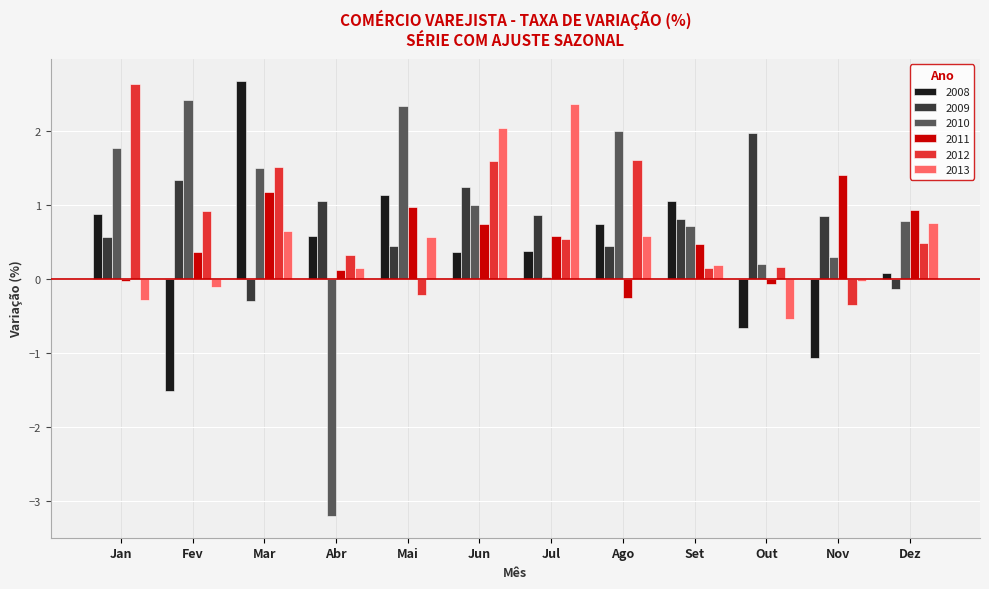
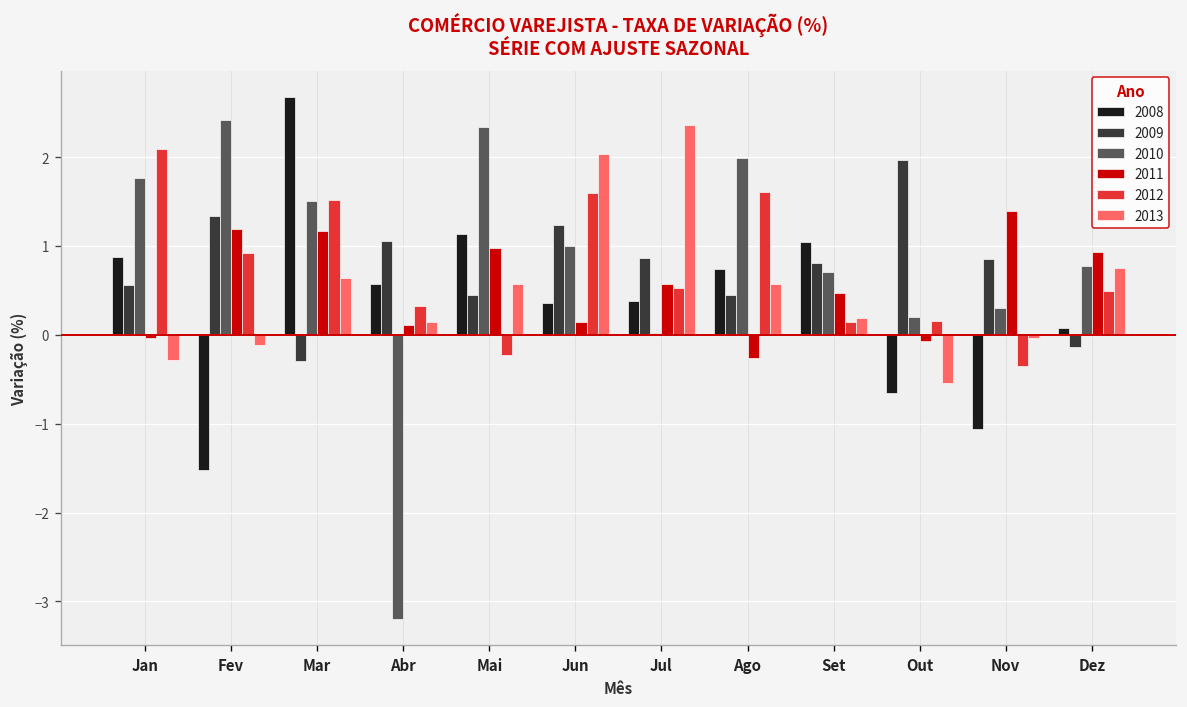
2012, Jan: 2.6 -> 2.1
2011, Fev: 0.4 -> 1.2
2011, Jun: 0.7 -> 0.1
